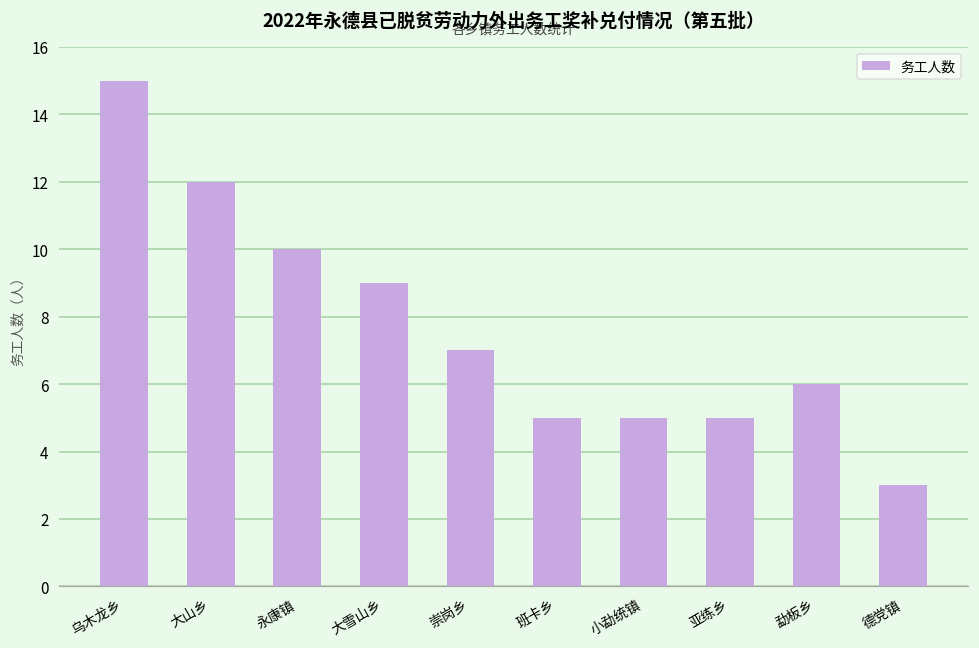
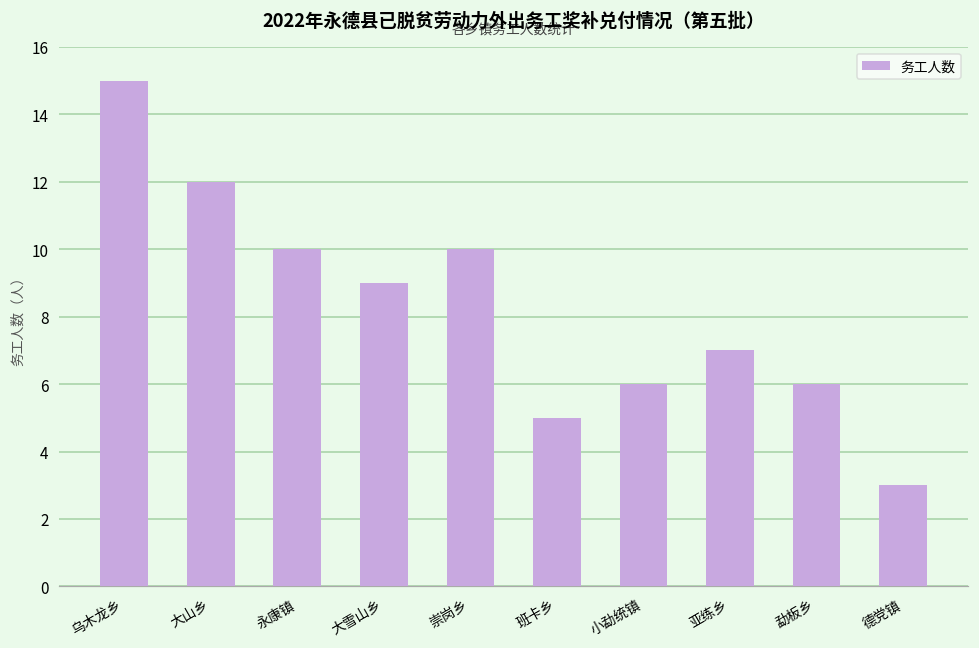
崇岗乡: 7 -> 10
小勐统镇: 5 -> 6
亚练乡: 5 -> 7
